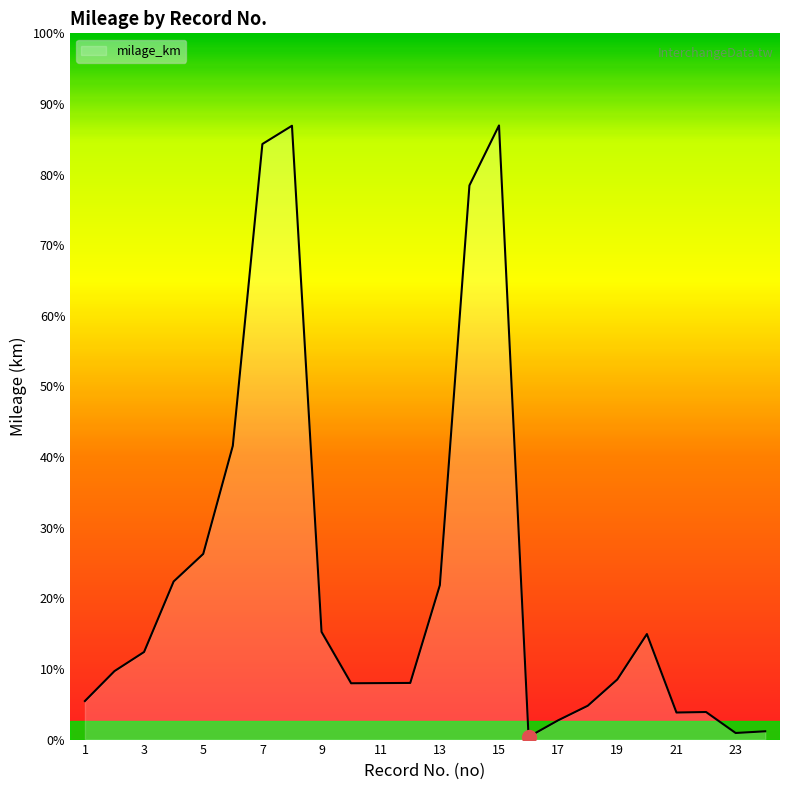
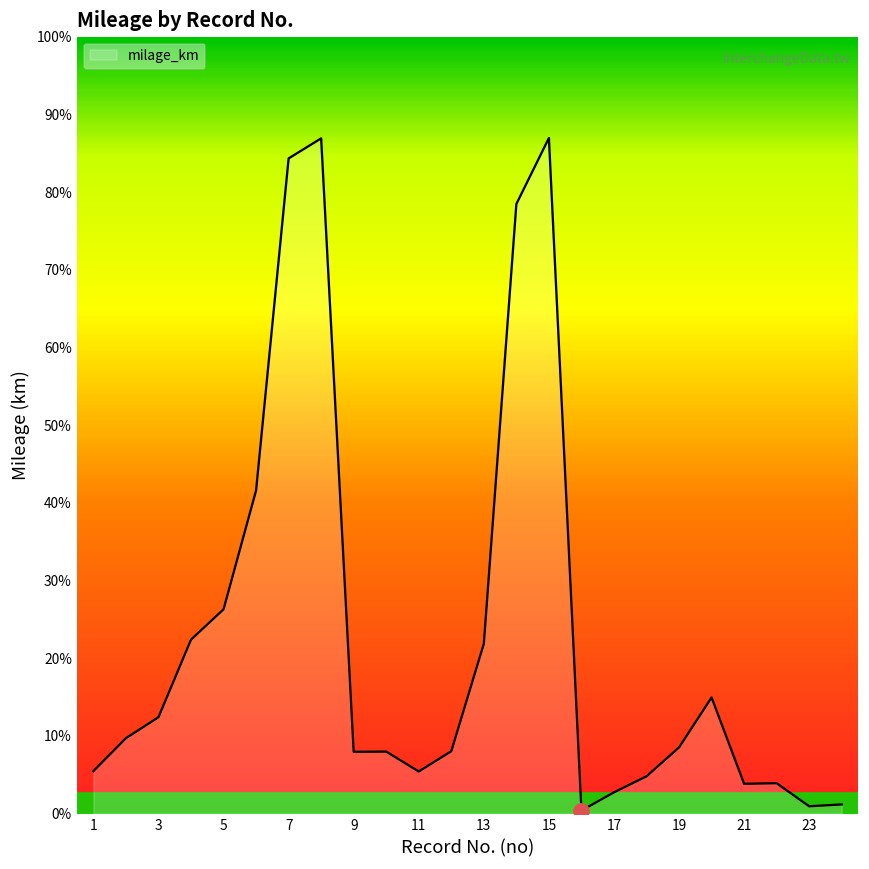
milage_km, 9: 15% -> 8%
milage_km, 11: 8% -> 5%
